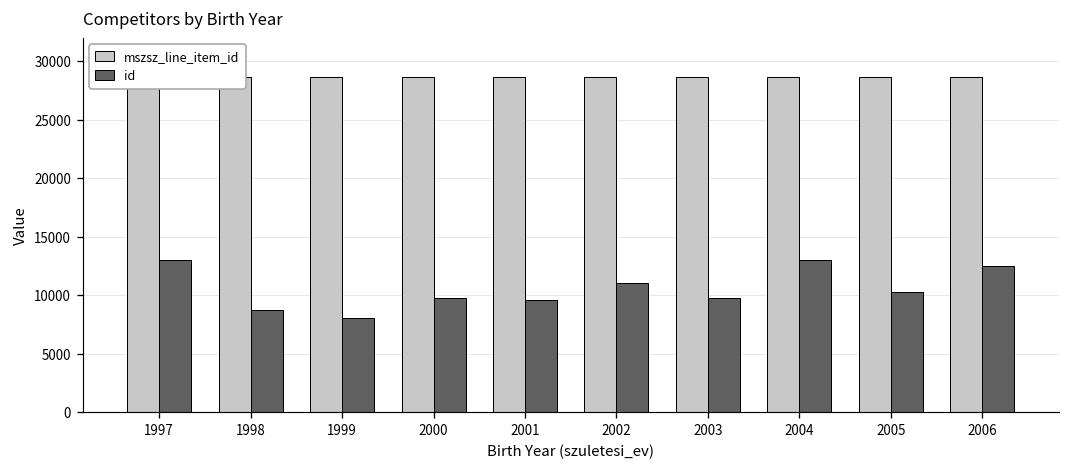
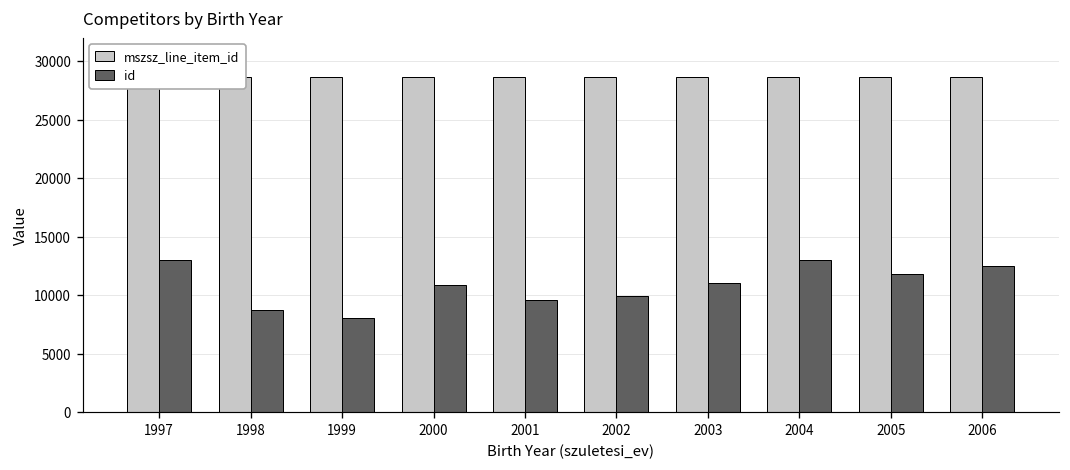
id, 2000: 10000 -> 11000
id, 2002: 11000 -> 10000
id, 2003: 10000 -> 11000
id, 2005: 10000 -> 12000
